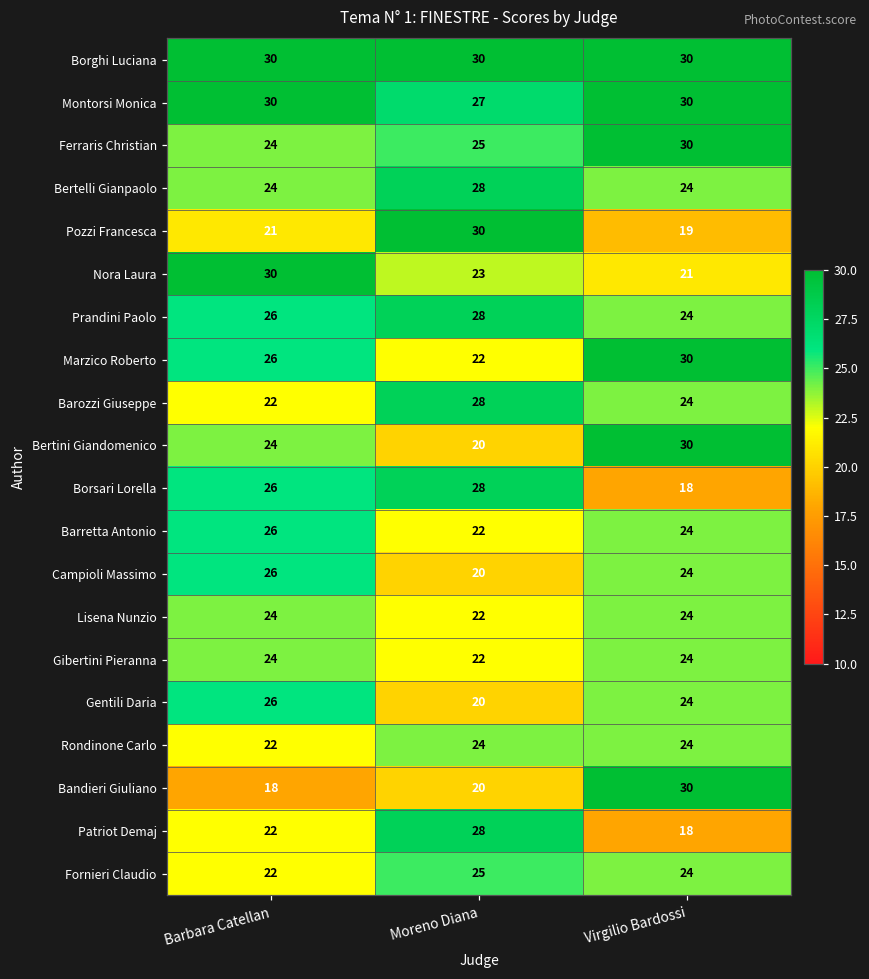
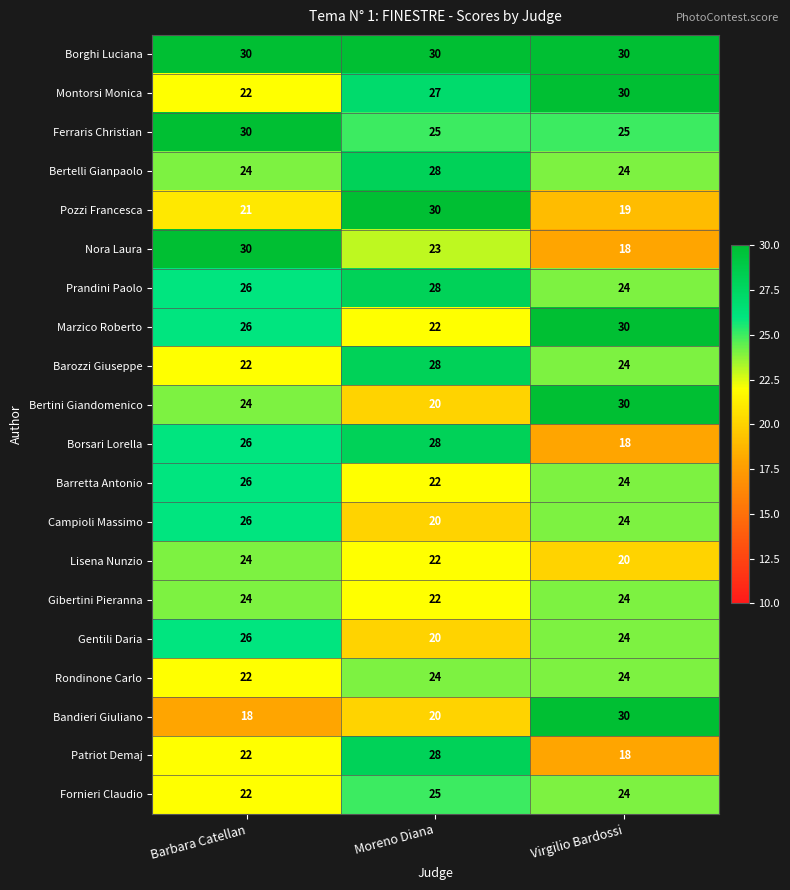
Montorsi Monica, Barbara Catellan: 30 -> 22
Ferraris Christian, Barbara Catellan: 24 -> 30
Ferraris Christian, Virgilio Bardossi: 30 -> 25
Nora Laura, Virgilio Bardossi: 21 -> 18
Lisena Nunzio, Virgilio Bardossi: 24 -> 20
